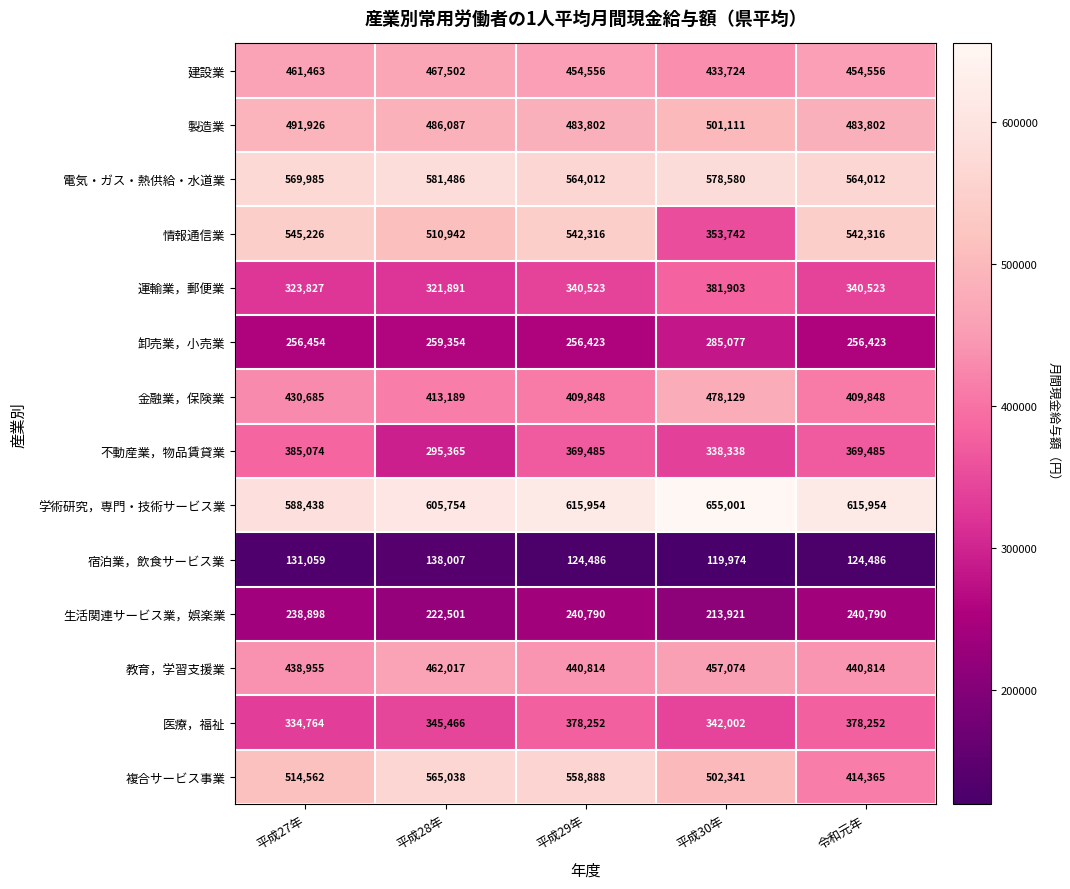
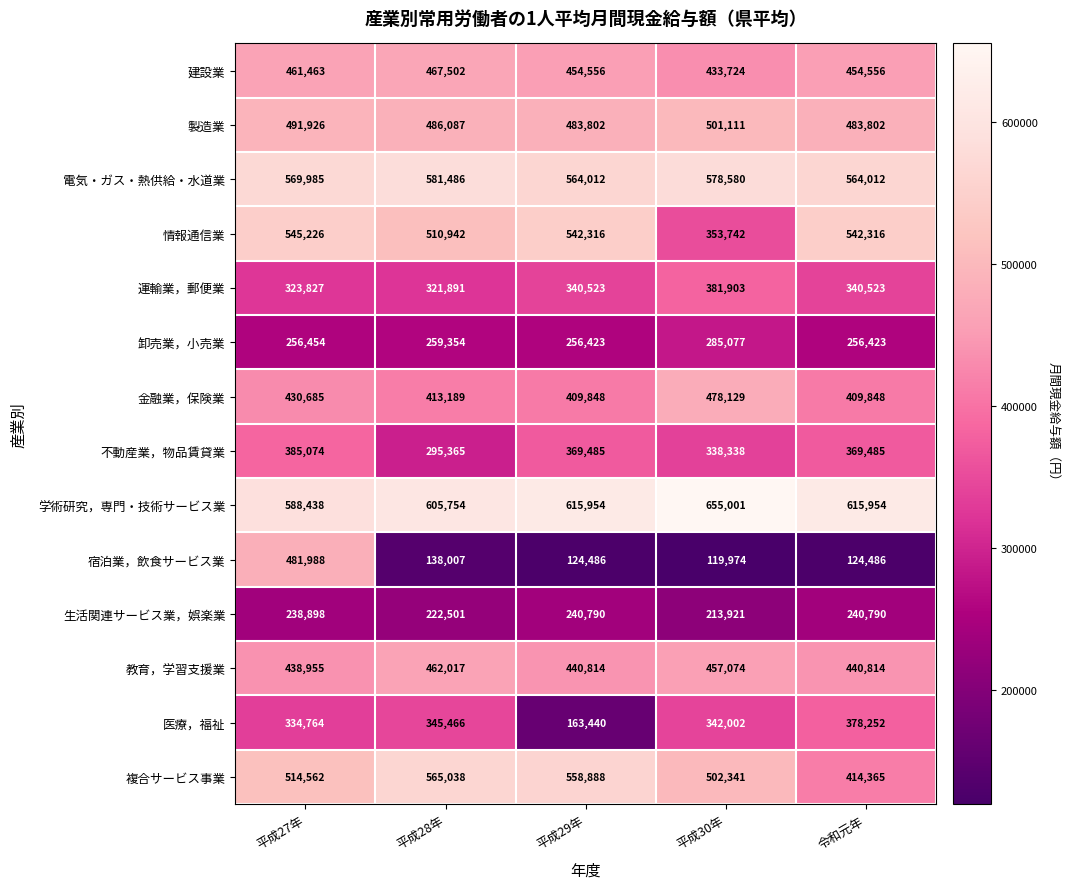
宿泊業，飲食サービス業, 平成27年: 131,059 -> 481,988
医療，福祉, 平成29年: 378,252 -> 163,440
